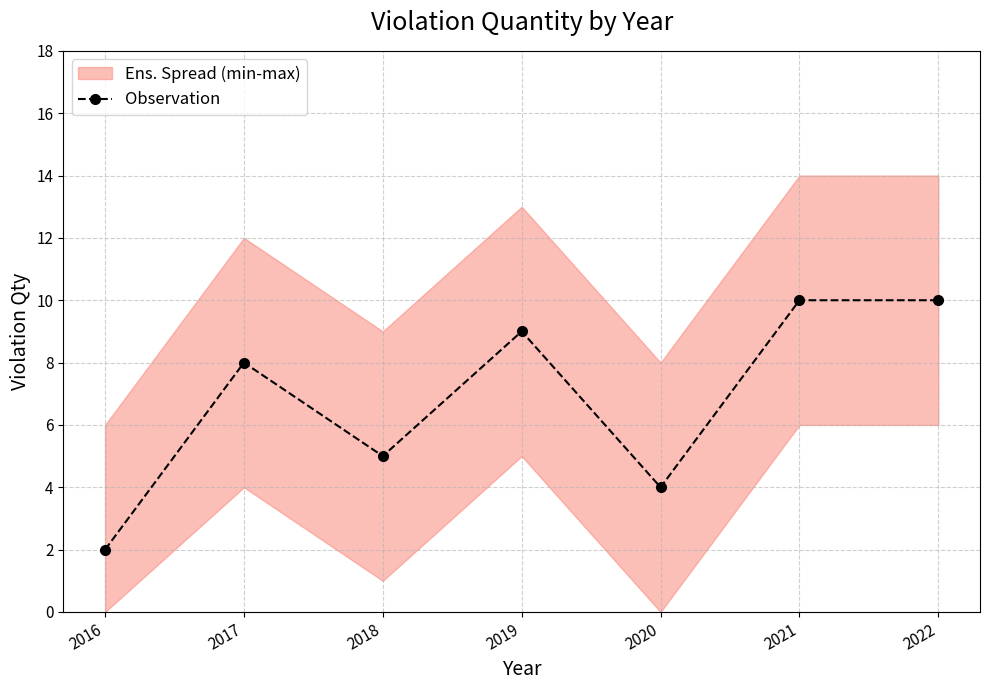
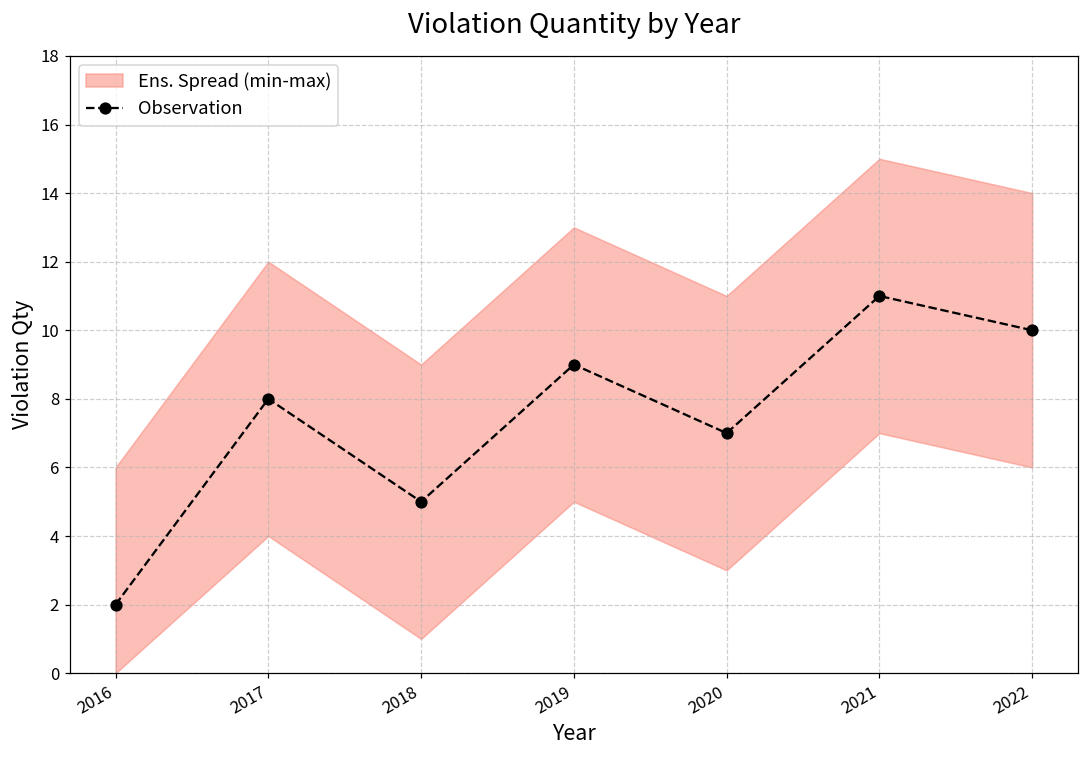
Observation, 2020: 4 -> 7
Observation, 2021: 10 -> 11
